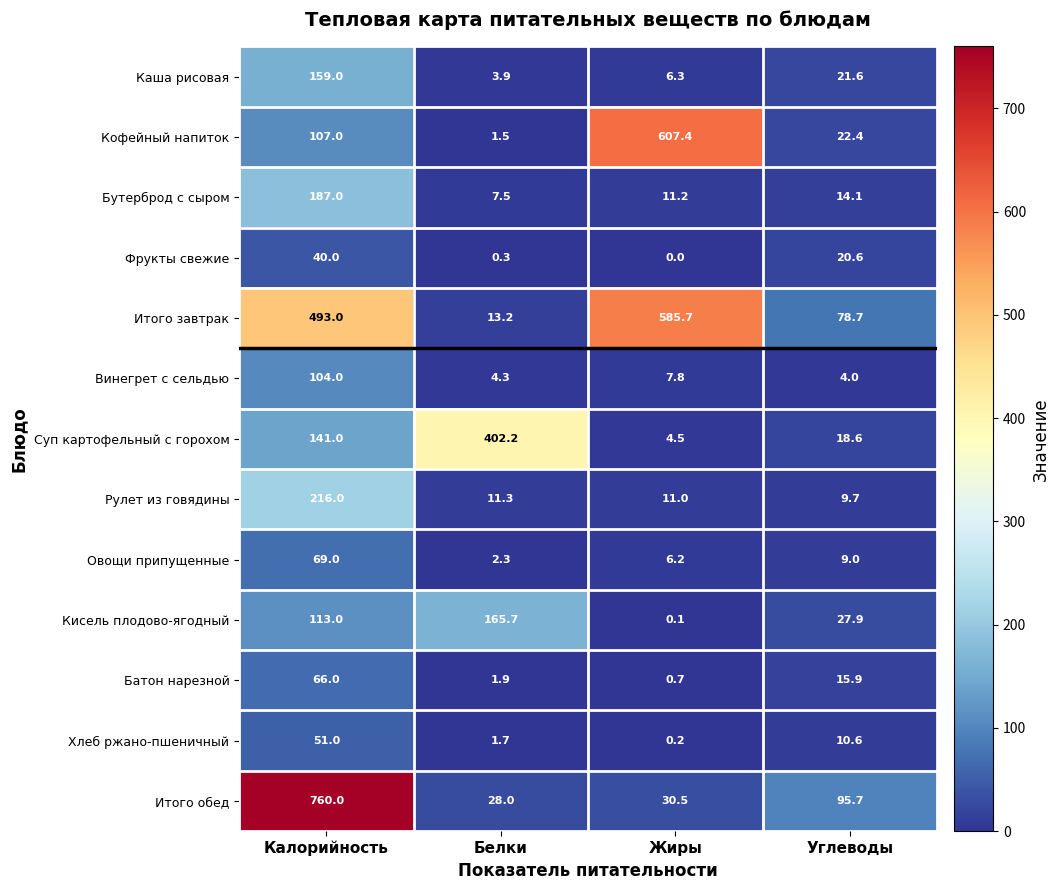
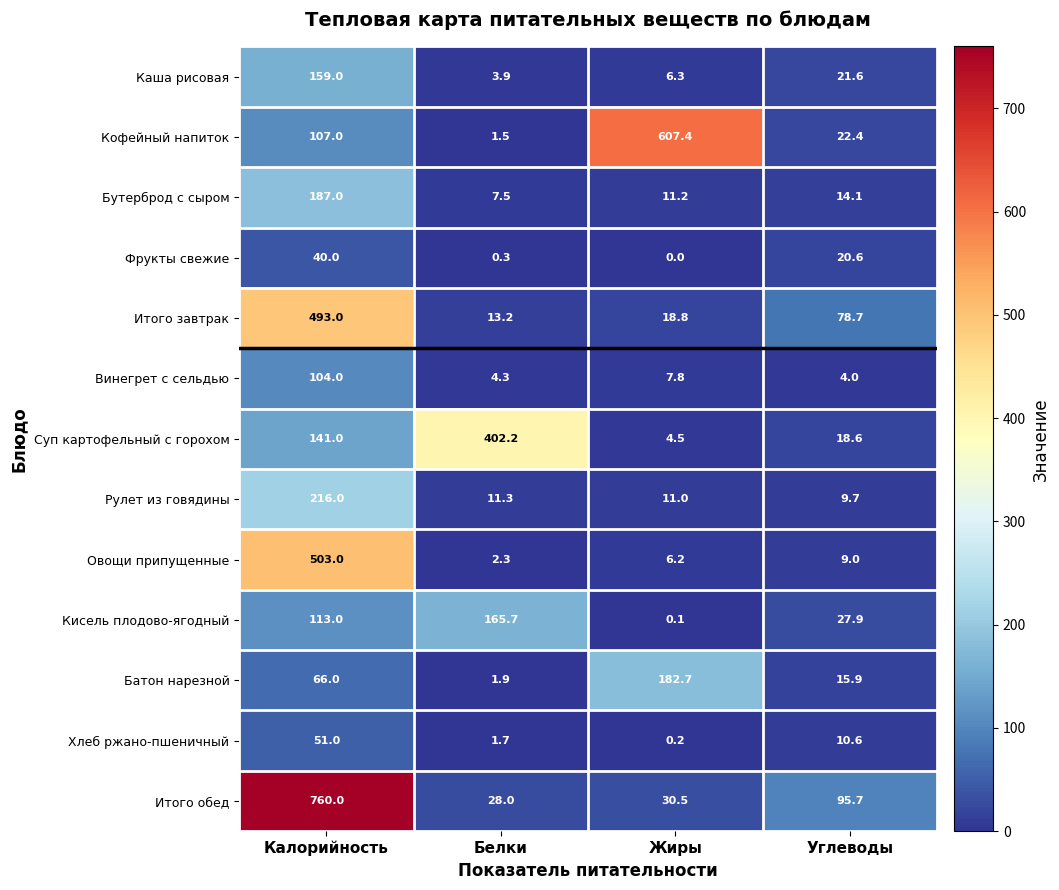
Итого завтрак, Жиры: 585.7 -> 18.8
Овощи припущенные, Калорийность: 69.0 -> 503.0
Батон нарезной, Жиры: 0.7 -> 182.7
